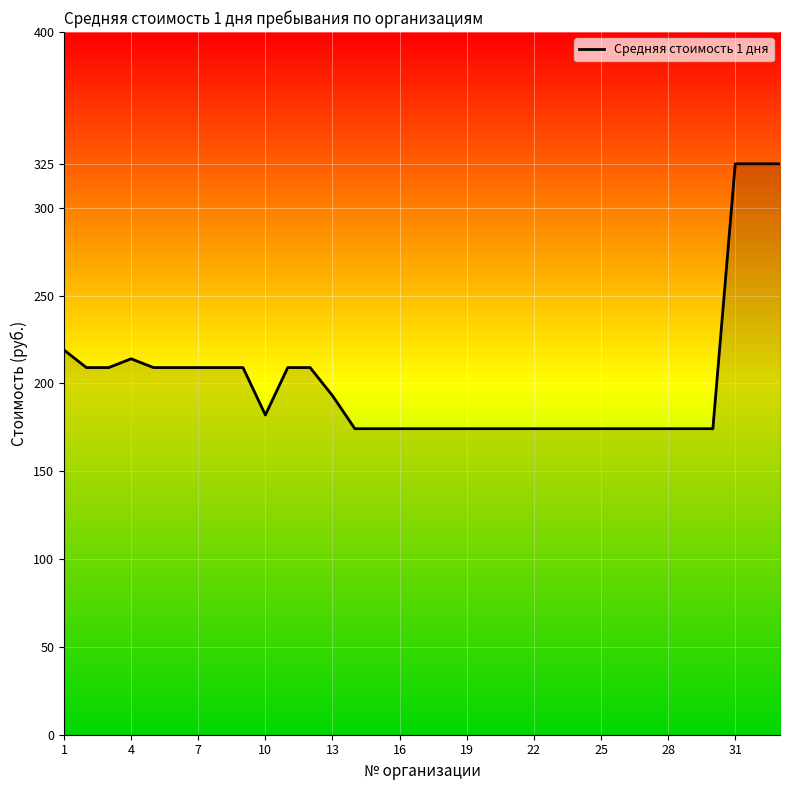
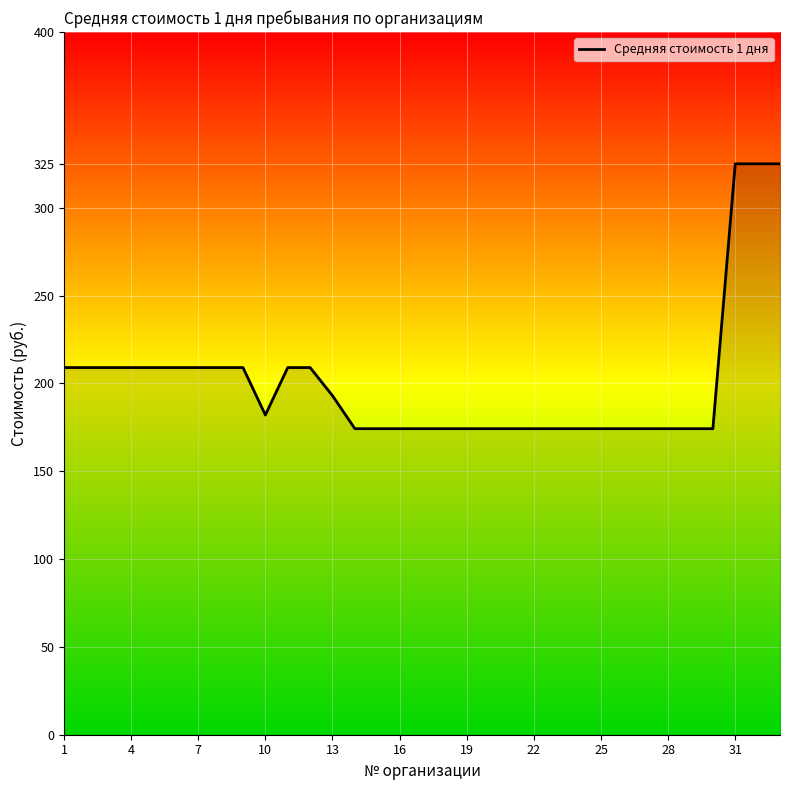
1: 219 -> 209
4: 214 -> 209
